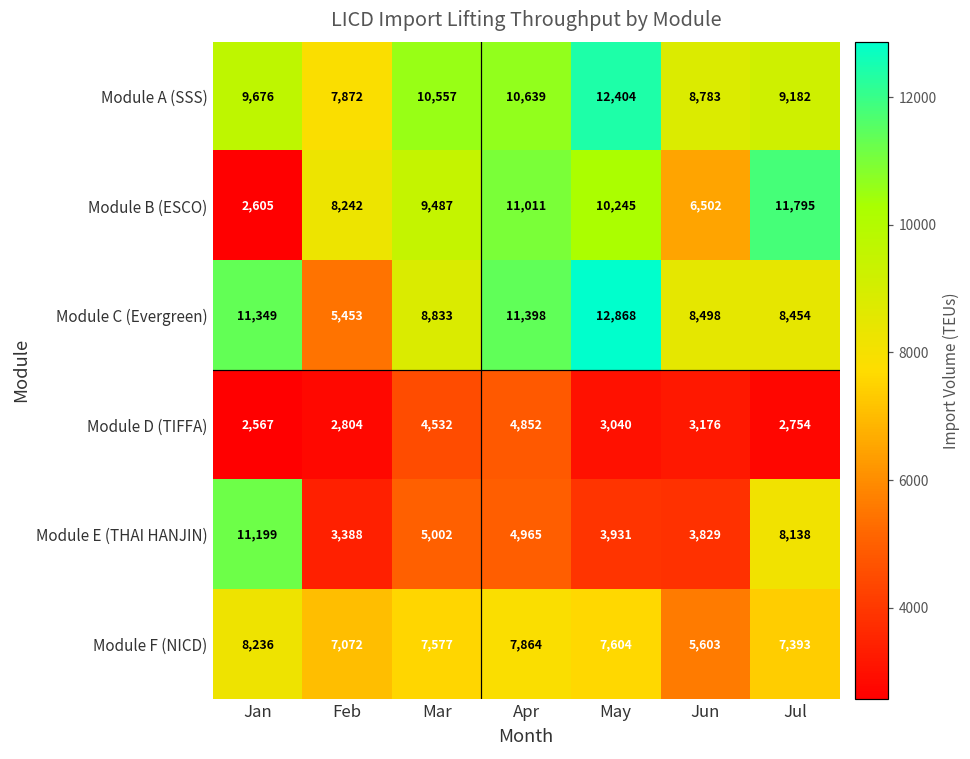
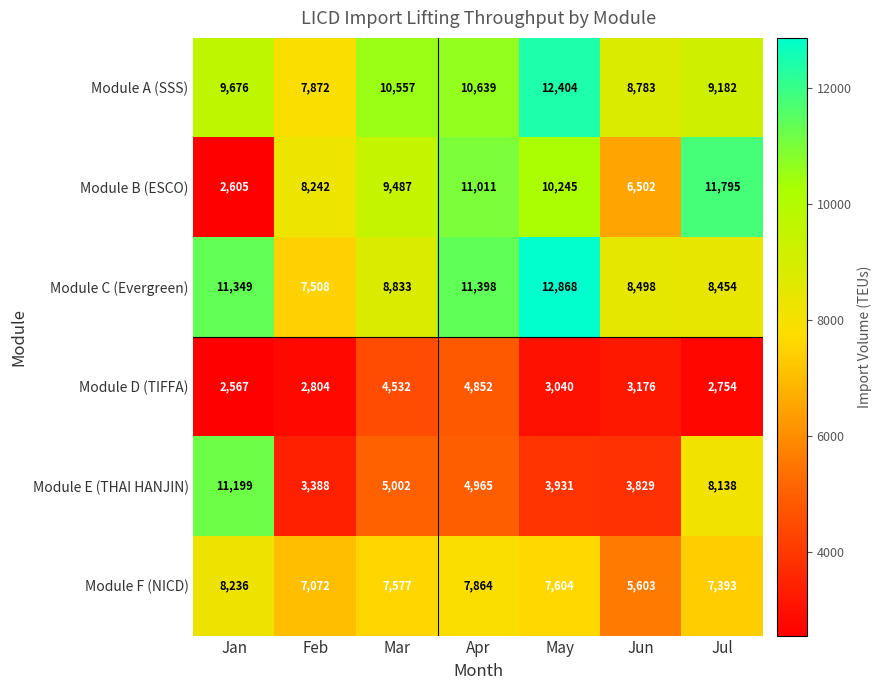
Module C (Evergreen), Feb: 5,453 -> 7,508
